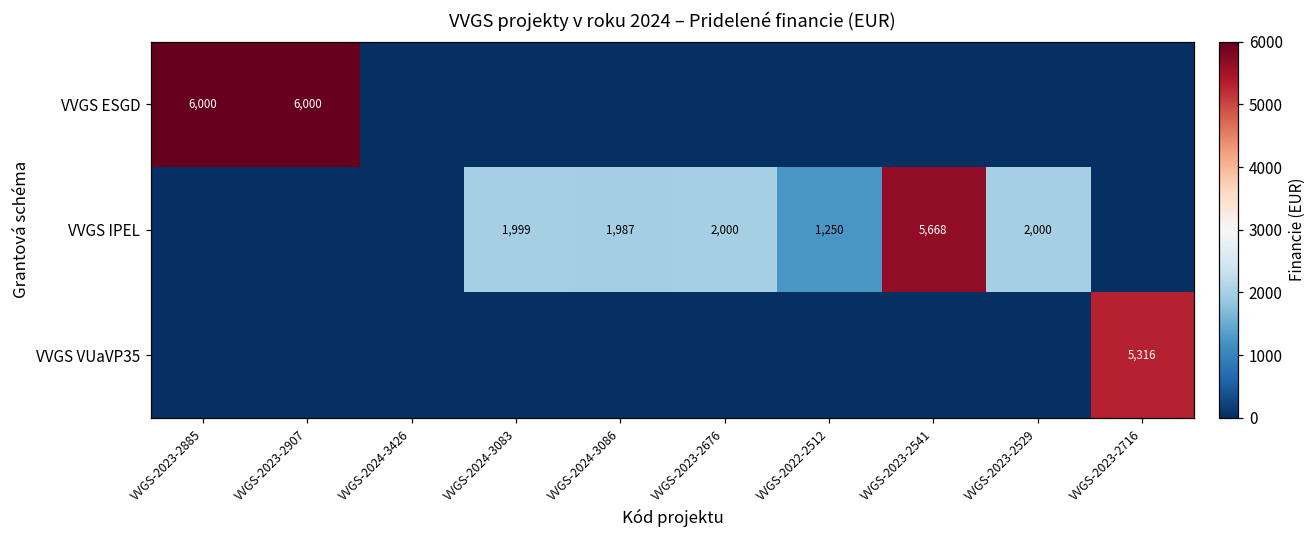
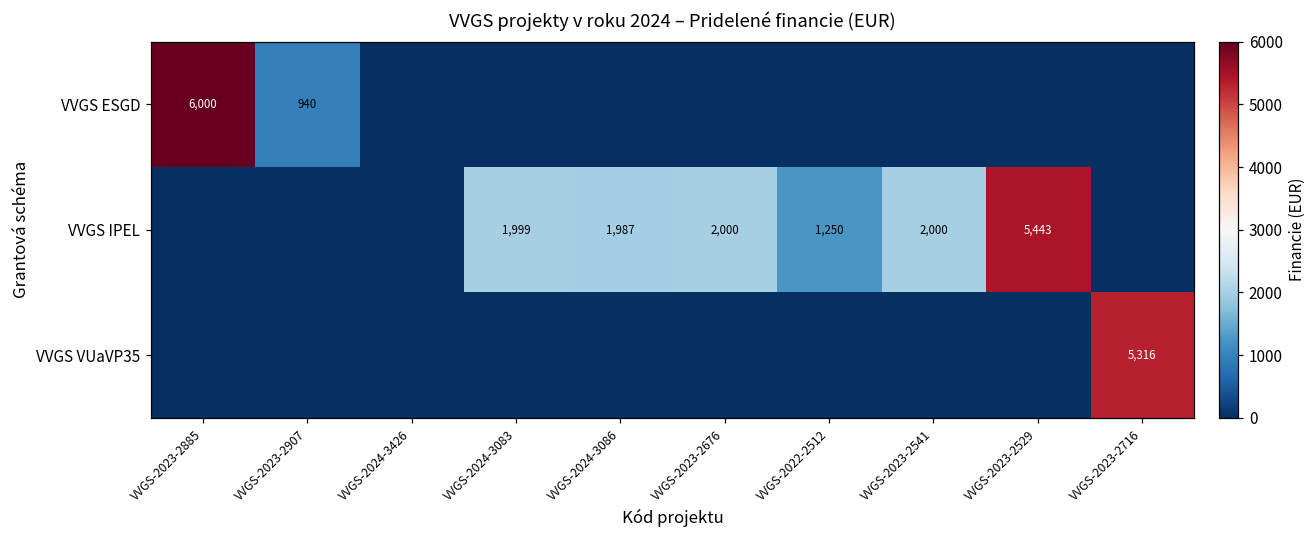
VVGS ESGD, VVGS-2023-2907: 6,000 -> 940
VVGS IPEL, VVGS-2023-2541: 5,668 -> 2,000
VVGS IPEL, VVGS-2023-2529: 2,000 -> 5,443
